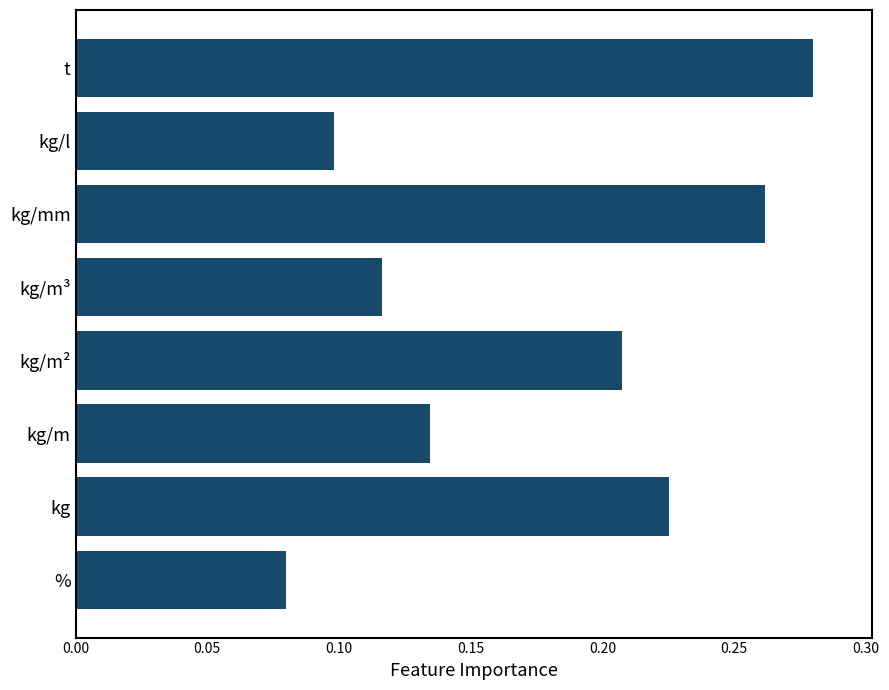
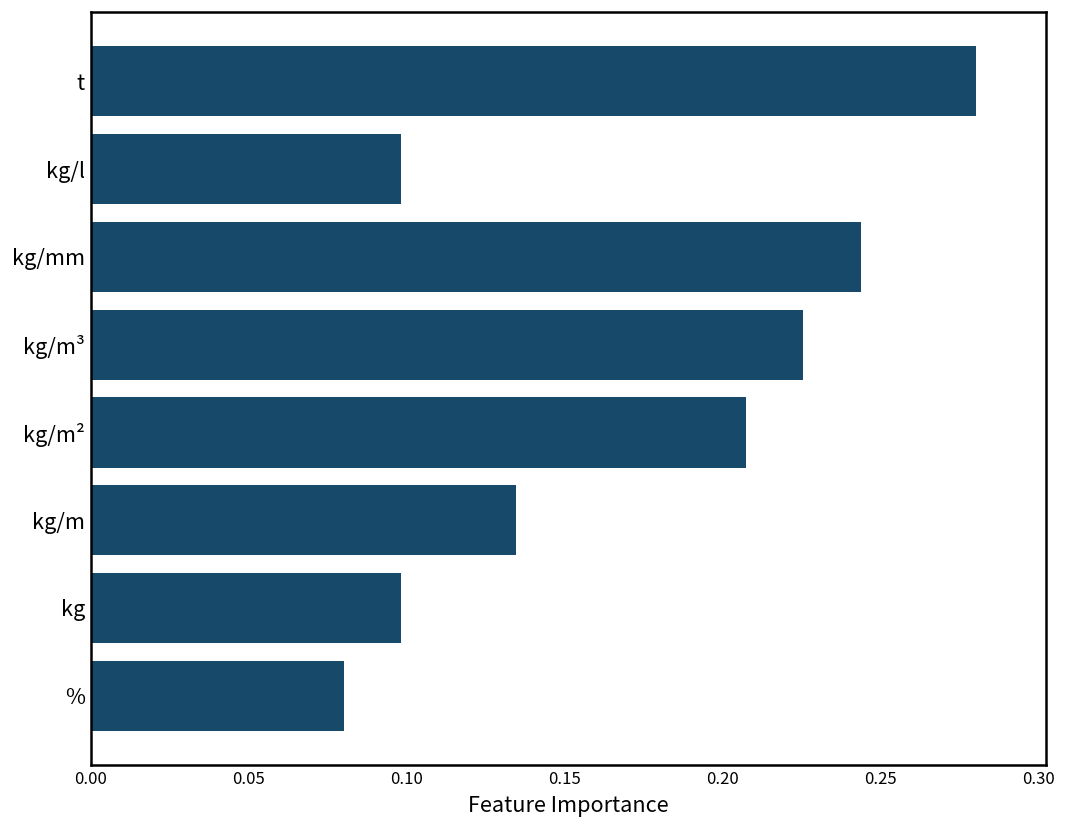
kg/mm: 0.262 -> 0.244
kg/m³: 0.116 -> 0.225
kg: 0.225 -> 0.098
